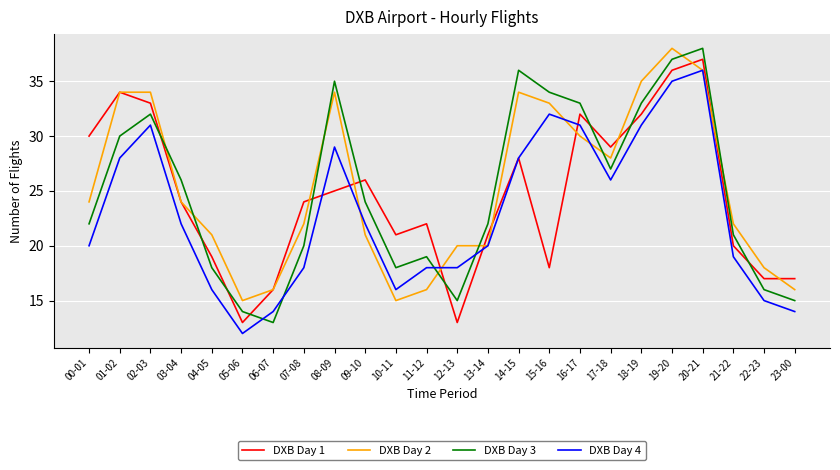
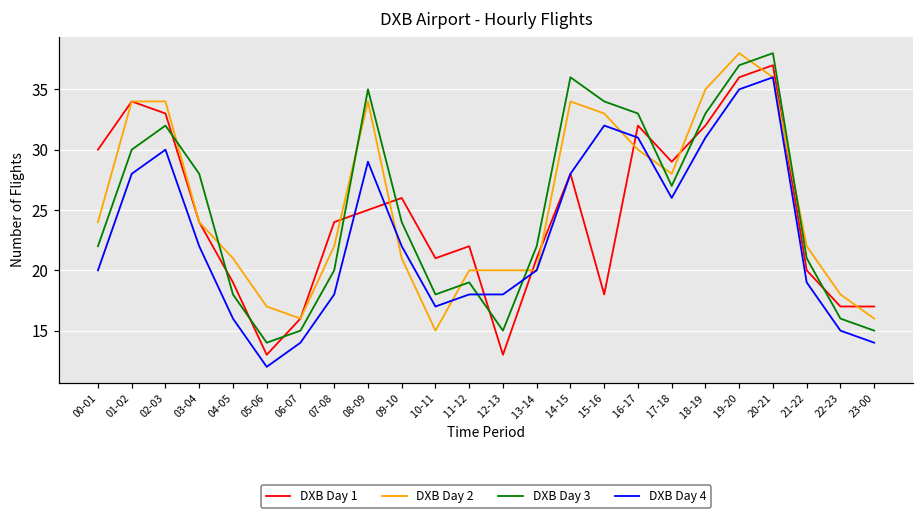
DXB Day 4, 02-03: 31 -> 30
DXB Day 3, 03-04: 26 -> 28
DXB Day 2, 05-06: 15 -> 17
DXB Day 3, 06-07: 13 -> 15
DXB Day 4, 10-11: 16 -> 17
DXB Day 2, 11-12: 16 -> 20
